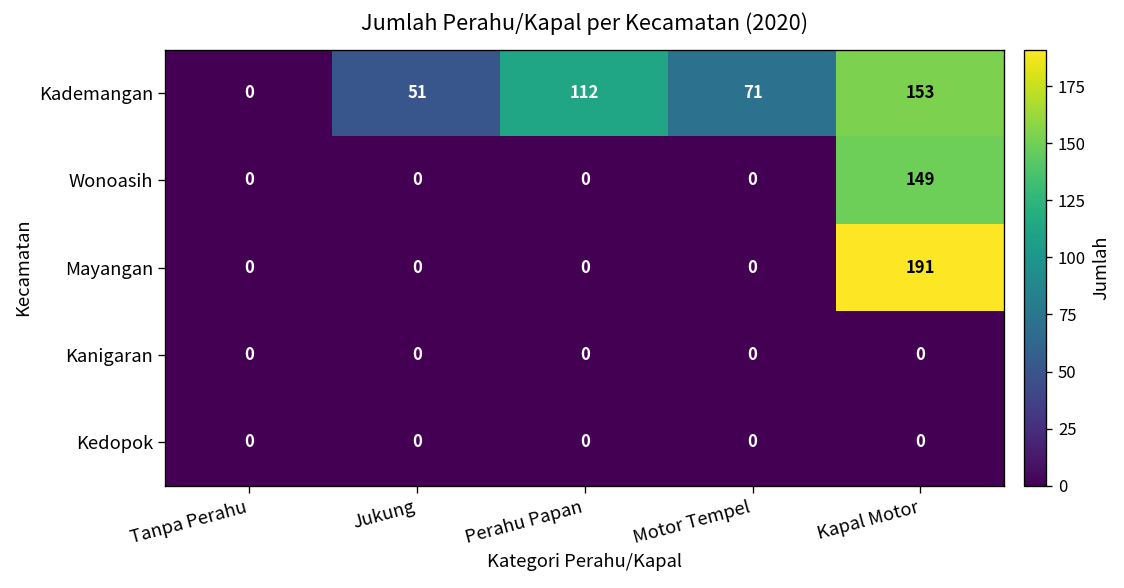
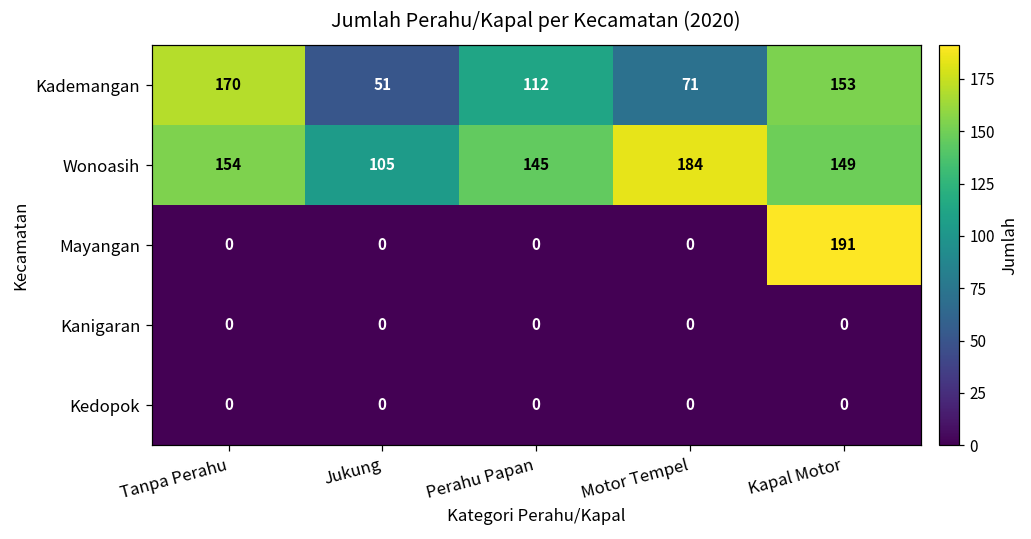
Kademangan, Tanpa Perahu: 0 -> 170
Wonoasih, Tanpa Perahu: 0 -> 154
Wonoasih, Jukung: 0 -> 105
Wonoasih, Perahu Papan: 0 -> 145
Wonoasih, Motor Tempel: 0 -> 184
